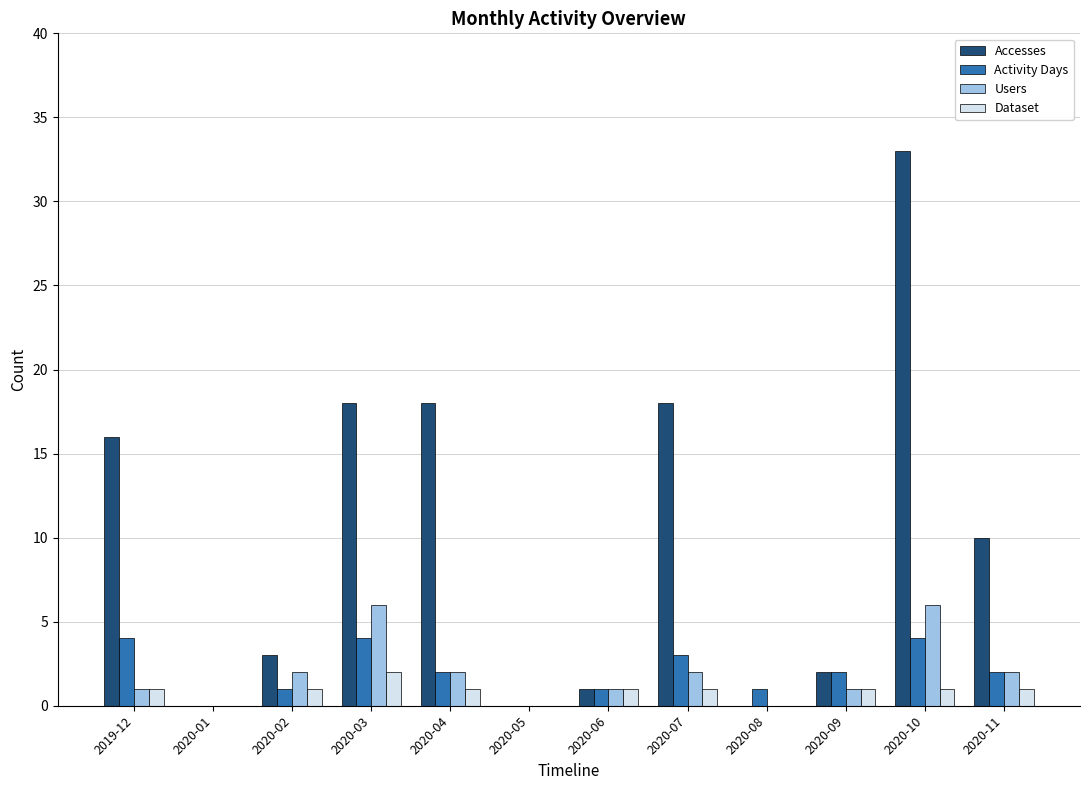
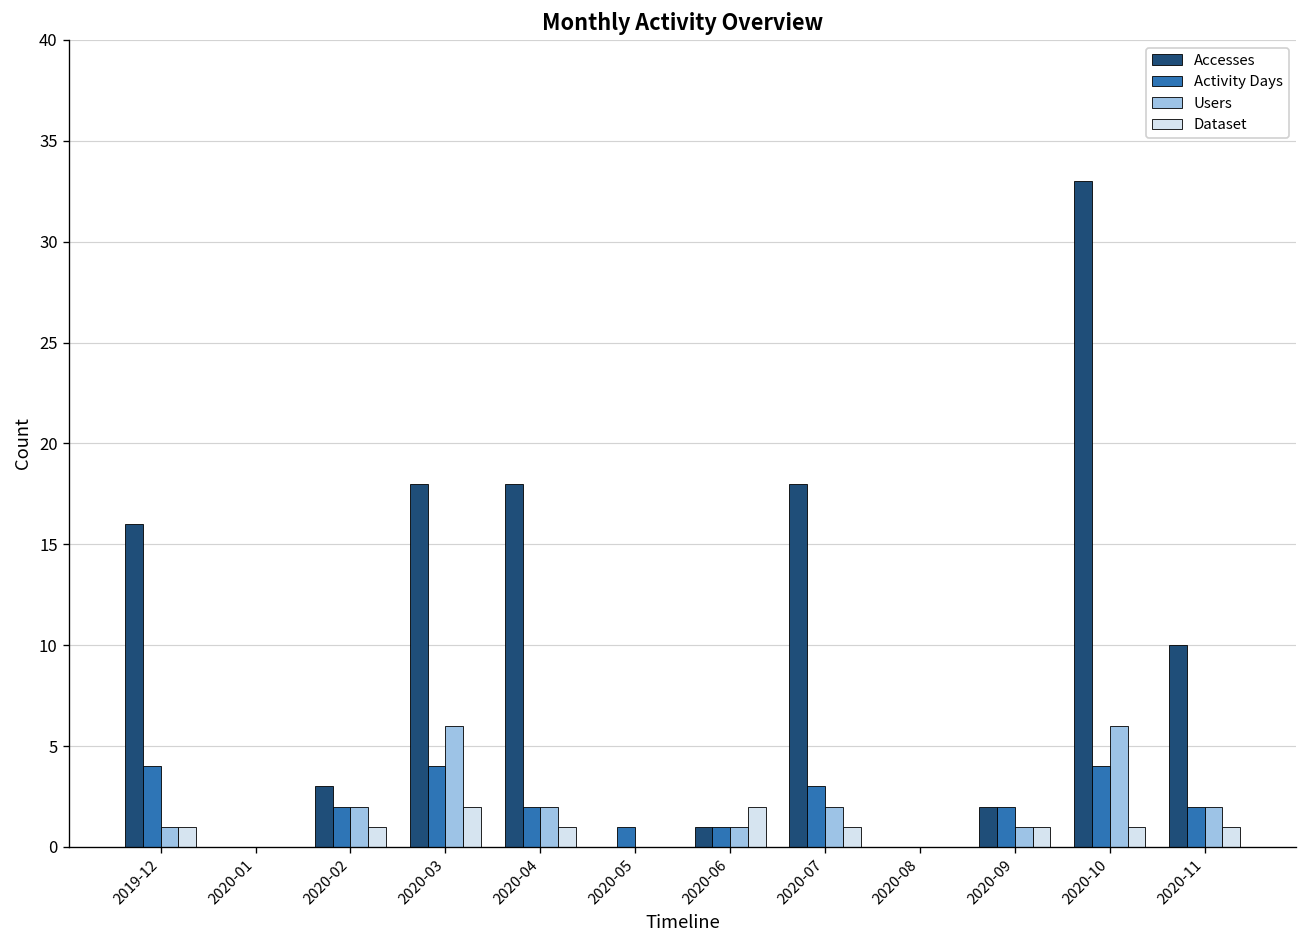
Activity Days, 2020-02: 1 -> 2
Activity Days, 2020-05: 0 -> 1
Dataset, 2020-06: 1 -> 2
Activity Days, 2020-08: 1 -> 0
